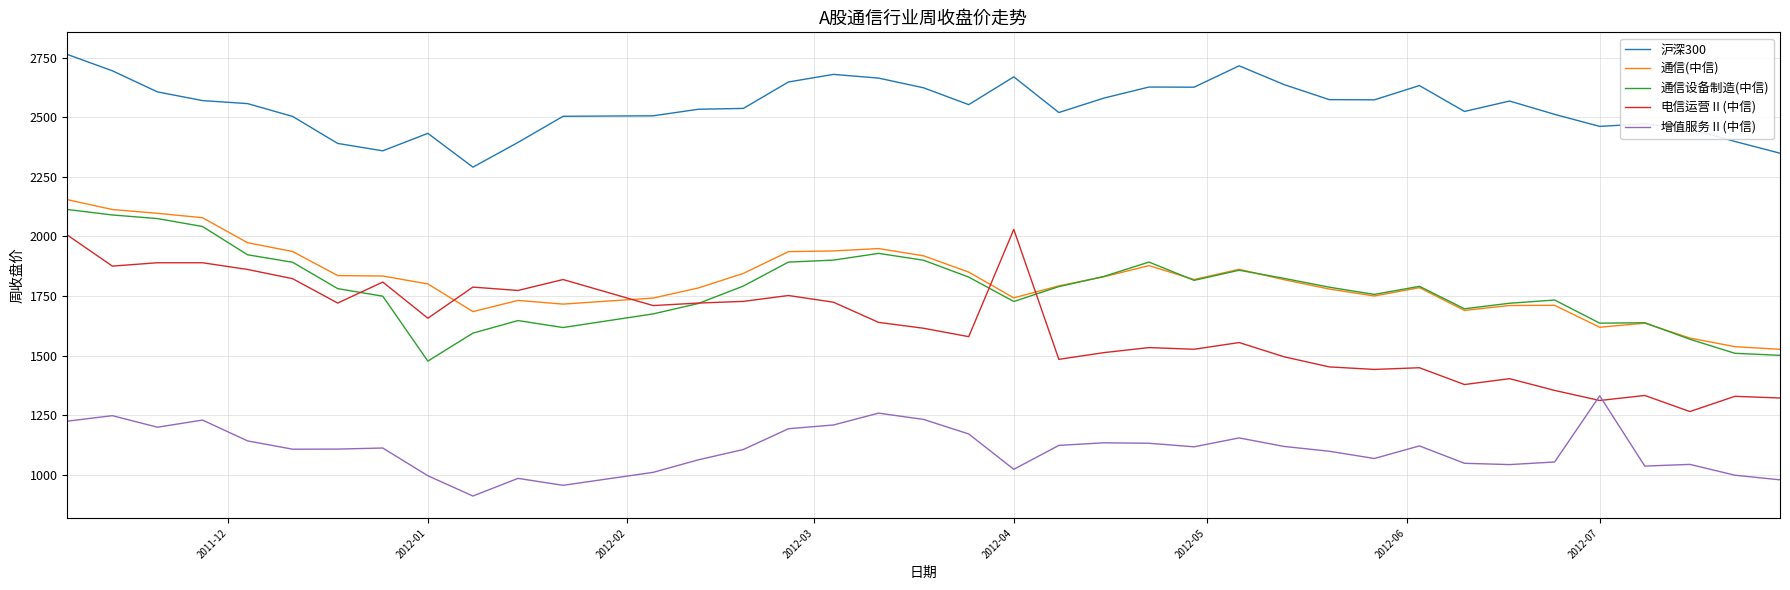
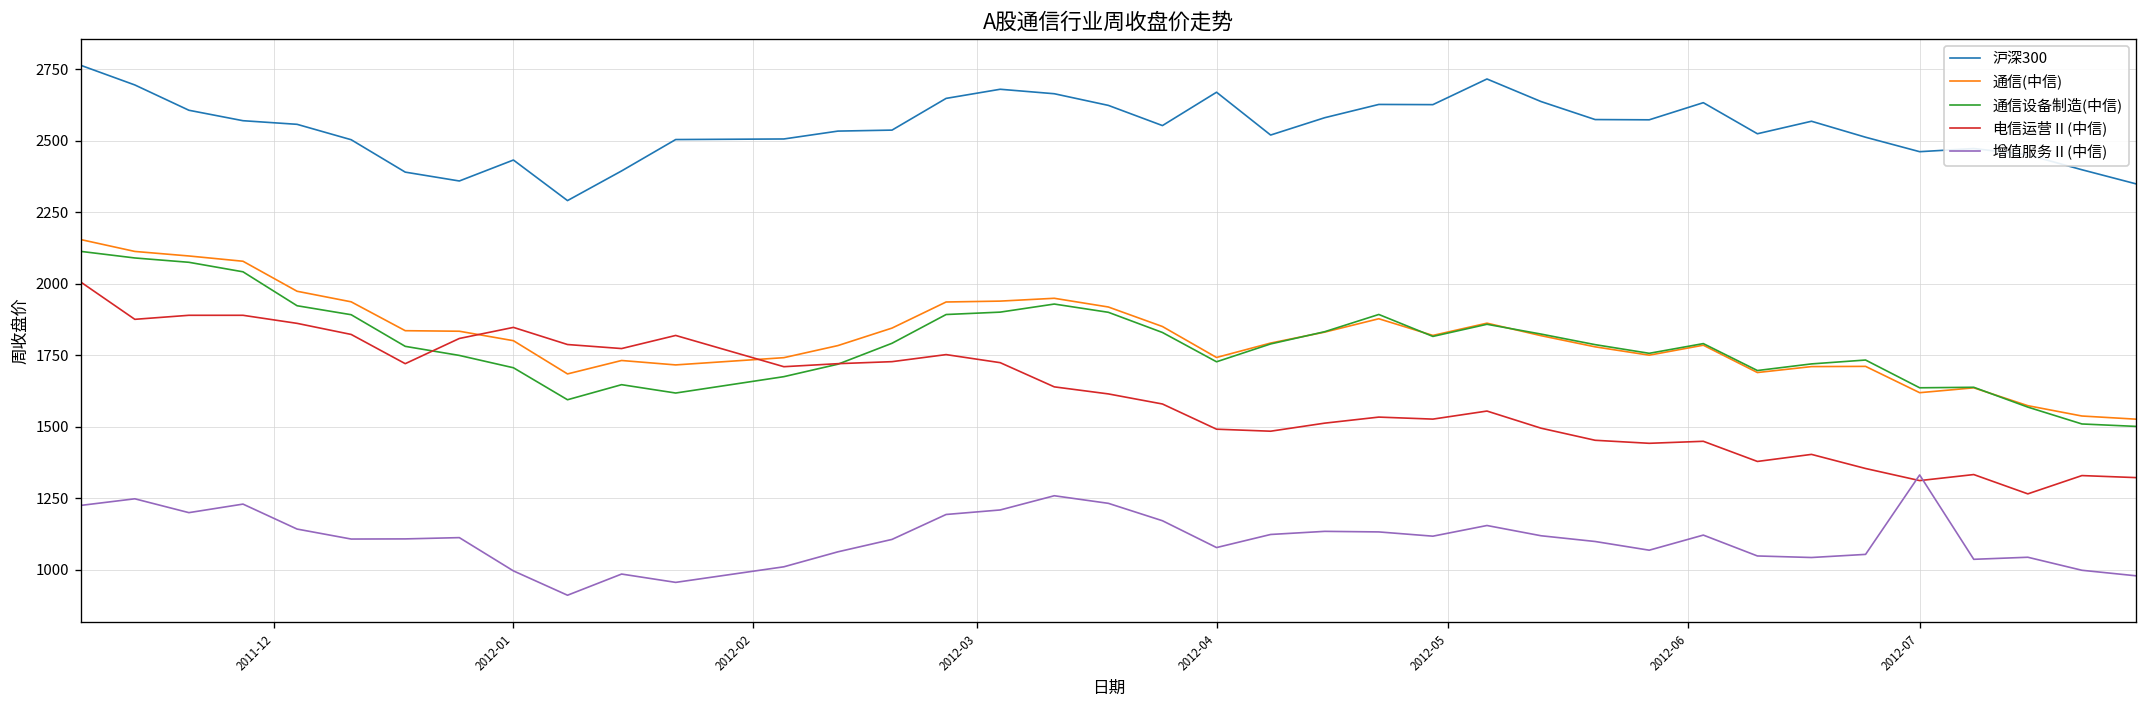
通信设备制造(中信), 2012-01: 1480 -> 1710
电信运营Ⅱ(中信), 2012-01: 1660 -> 1850
电信运营Ⅱ(中信), 2012-04: 2030 -> 1490
增值服务Ⅱ(中信), 2012-04: 1020 -> 1080
